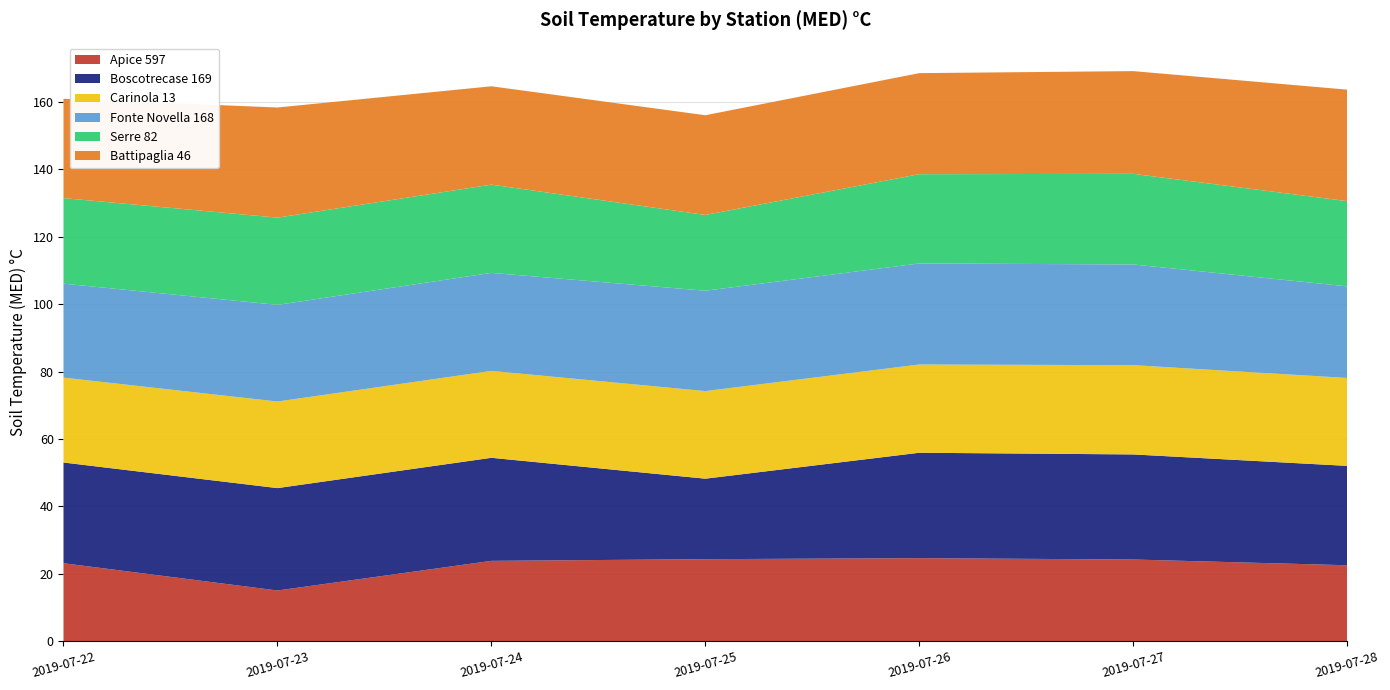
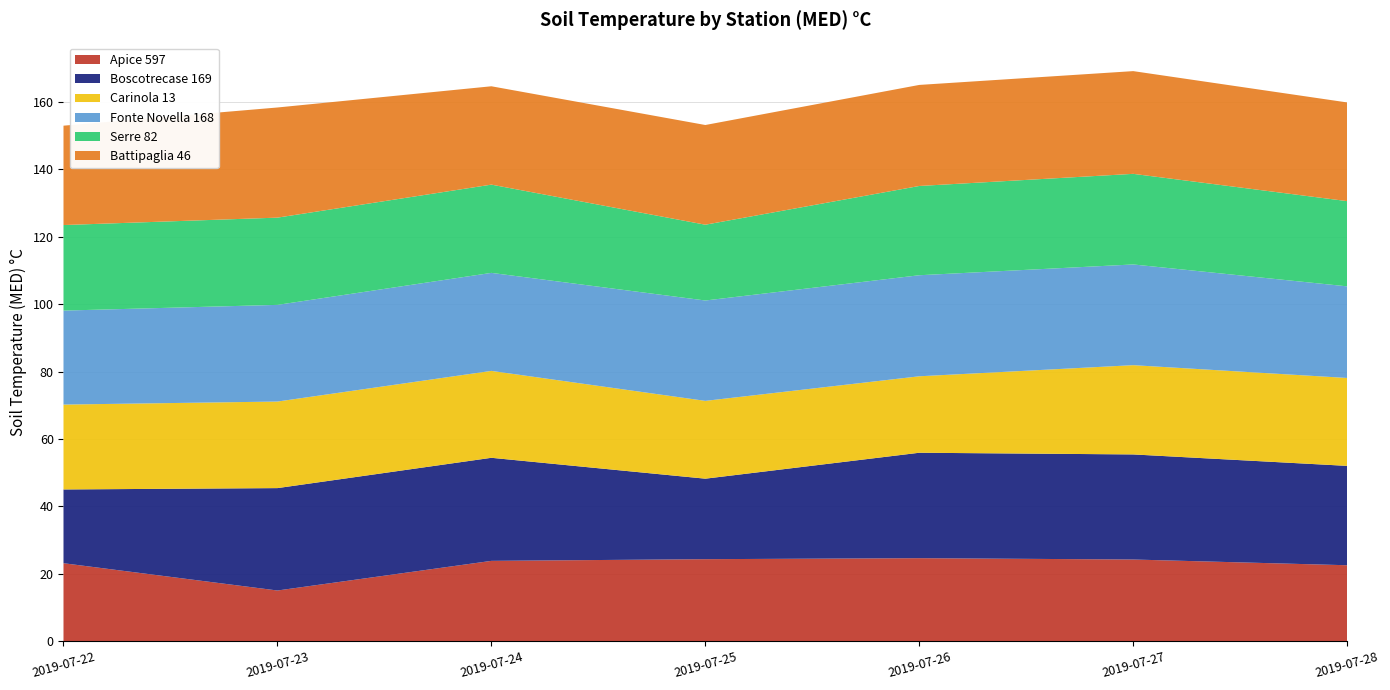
Boscotrecase 169, 2019-07-22: 30 -> 22
Carinola 13, 2019-07-25: 26 -> 23
Carinola 13, 2019-07-26: 26 -> 23
Battipaglia 46, 2019-07-28: 33 -> 29
